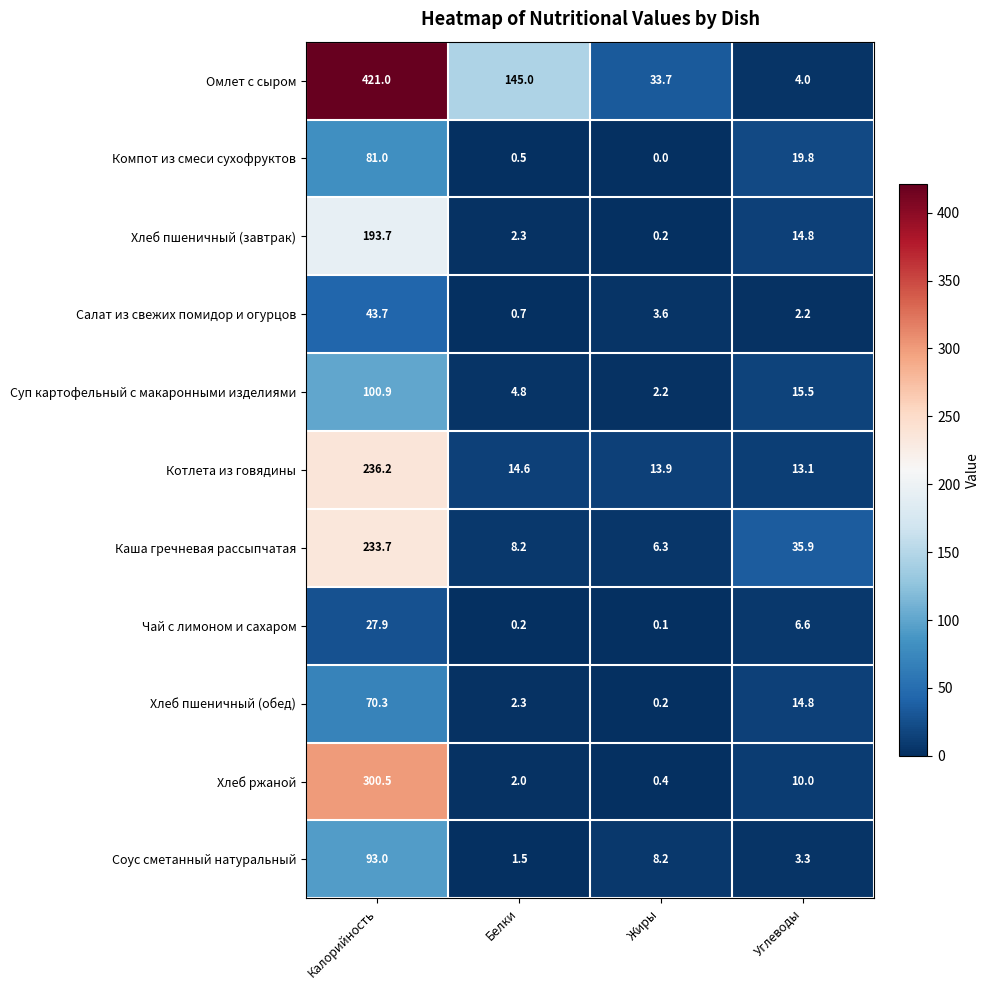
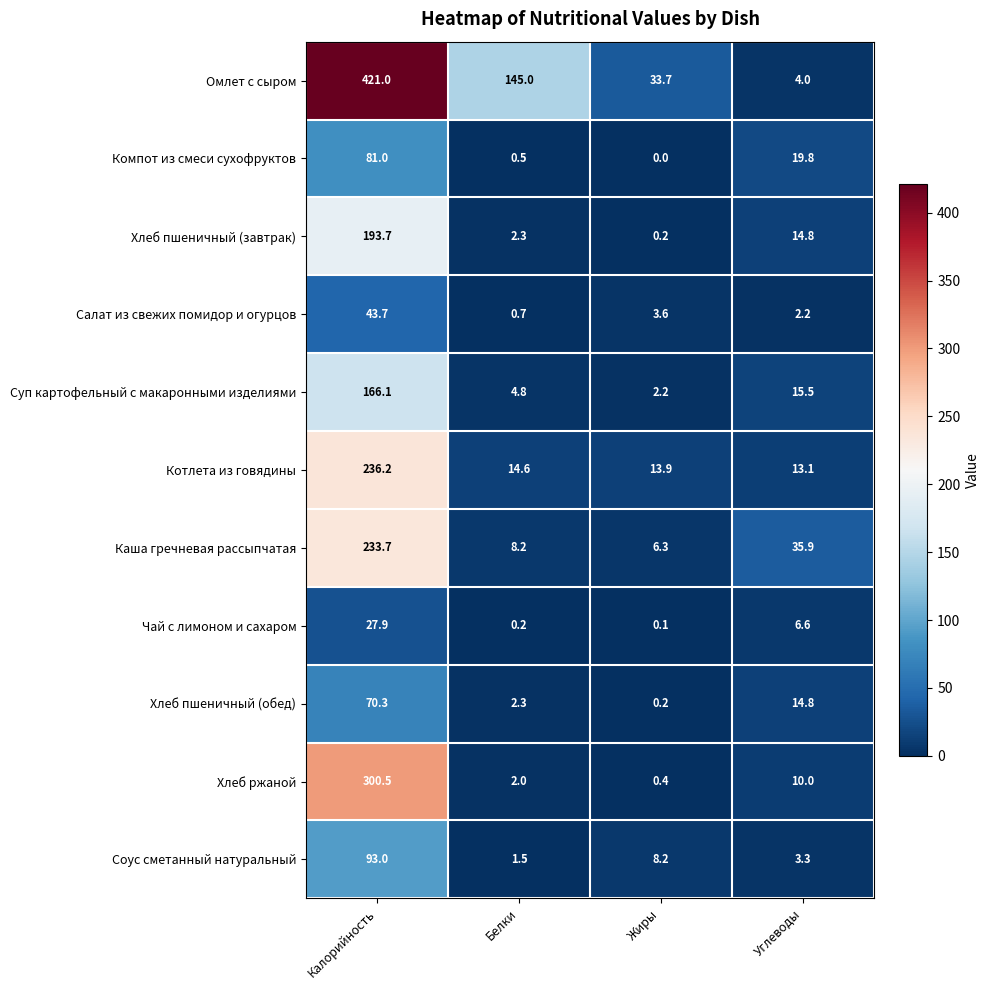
Суп картофельный с макаронными изделиями, Калорийность: 100.9 -> 166.1
